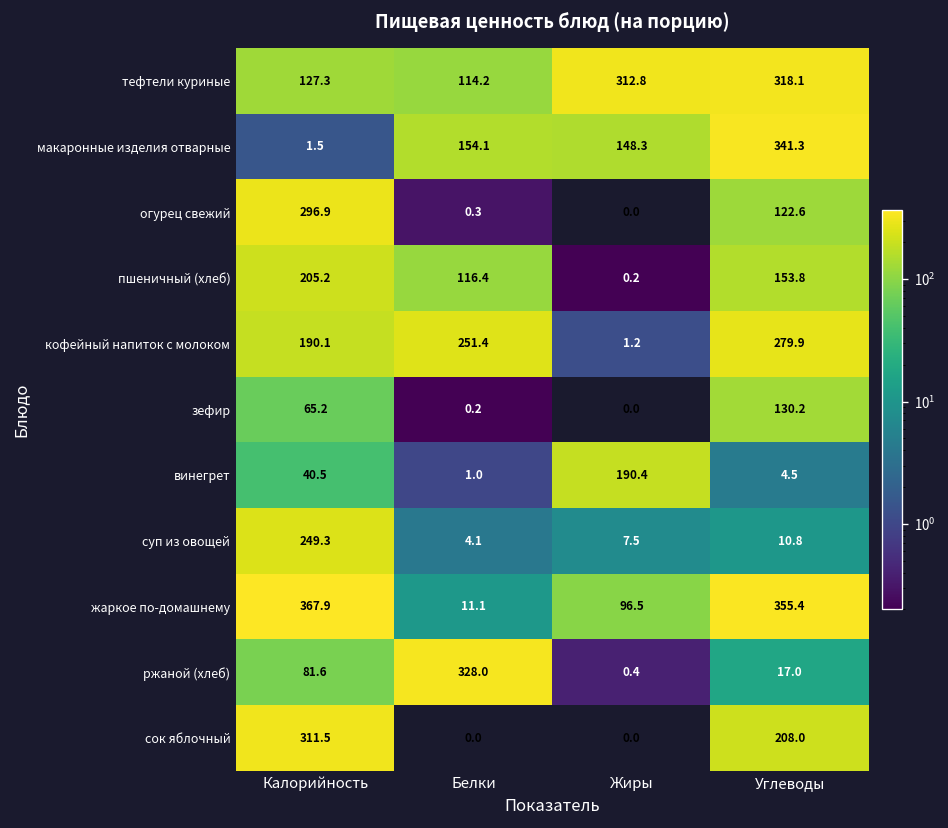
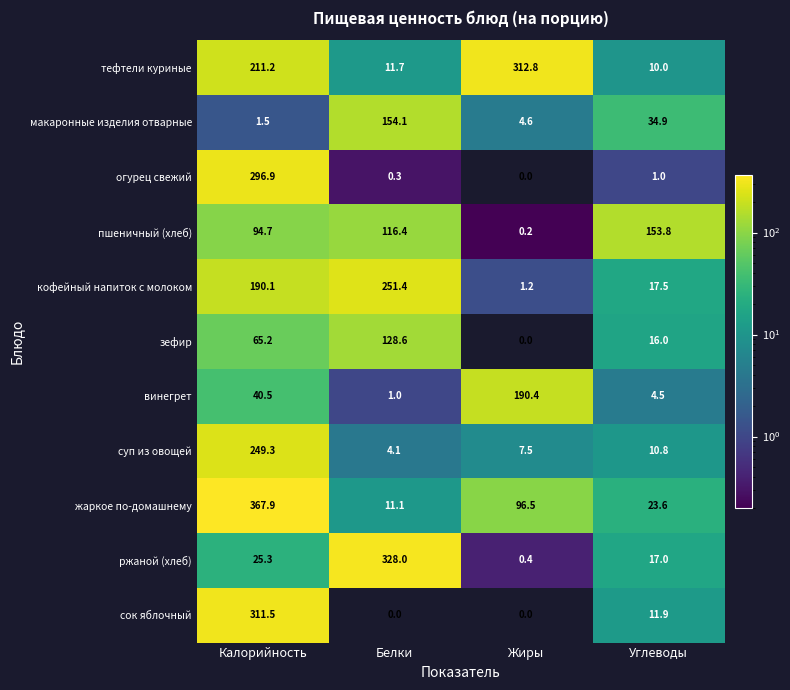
тефтели куриные, Калорийность: 127.3 -> 211.2
тефтели куриные, Белки: 114.2 -> 11.7
тефтели куриные, Углеводы: 318.1 -> 10.0
макаронные изделия отварные, Жиры: 148.3 -> 4.6
макаронные изделия отварные, Углеводы: 341.3 -> 34.9
огурец свежий, Углеводы: 122.6 -> 1.0
пшеничный (хлеб), Калорийность: 205.2 -> 94.7
кофейный напиток с молоком, Углеводы: 279.9 -> 17.5
зефир, Белки: 0.2 -> 128.6
зефир, Углеводы: 130.2 -> 16.0
жаркое по-домашнему, Углеводы: 355.4 -> 23.6
ржаной (хлеб), Калорийность: 81.6 -> 25.3
сок яблочный, Углеводы: 208.0 -> 11.9
